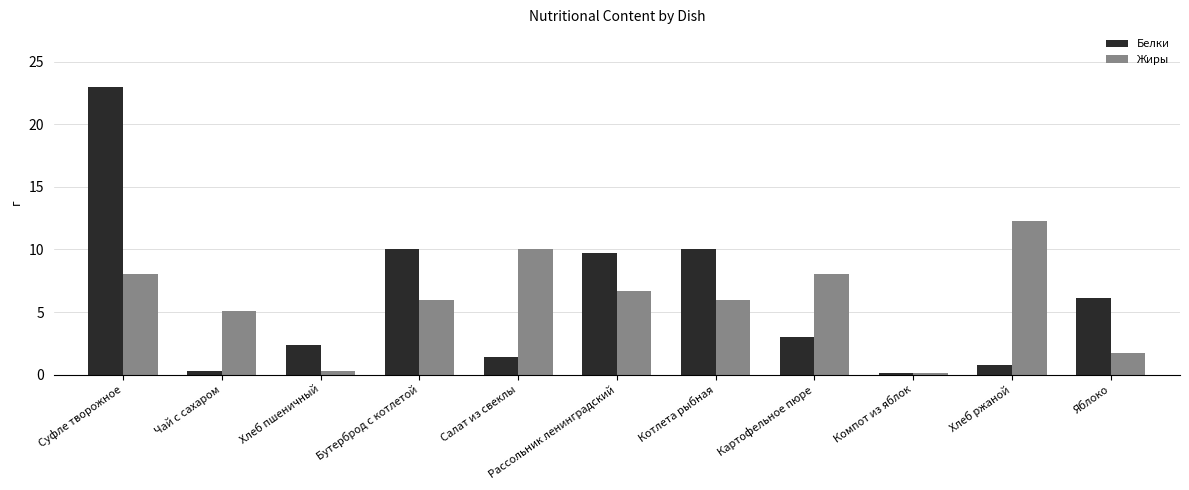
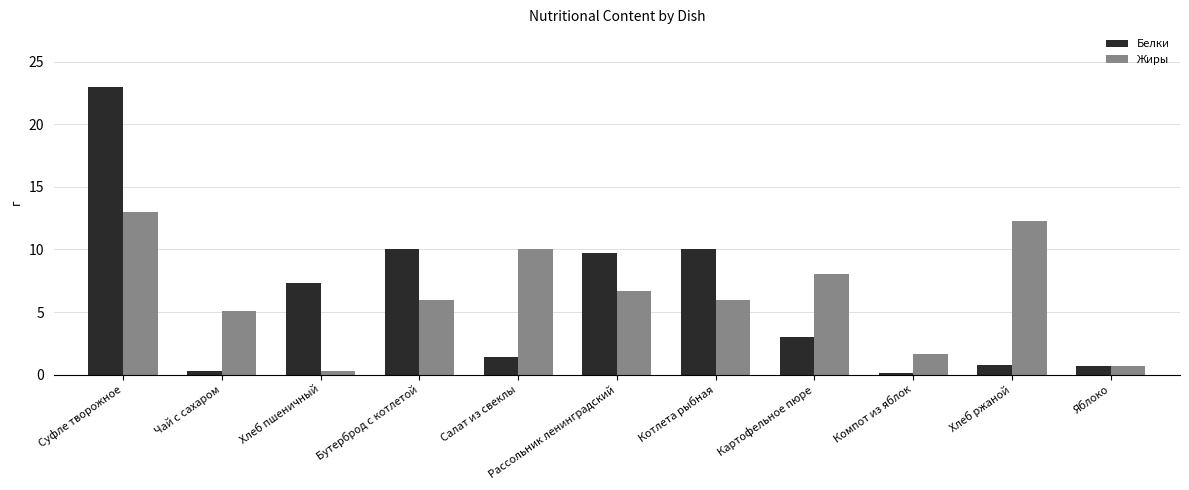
Жиры, Суфле творожное: 8 -> 13
Белки, Хлеб пшеничный: 2.4 -> 7.4
Жиры, Компот из яблок: 0.1 -> 1.6
Белки, Яблоко: 6.2 -> 0.7
Жиры, Яблоко: 1.7 -> 0.7
